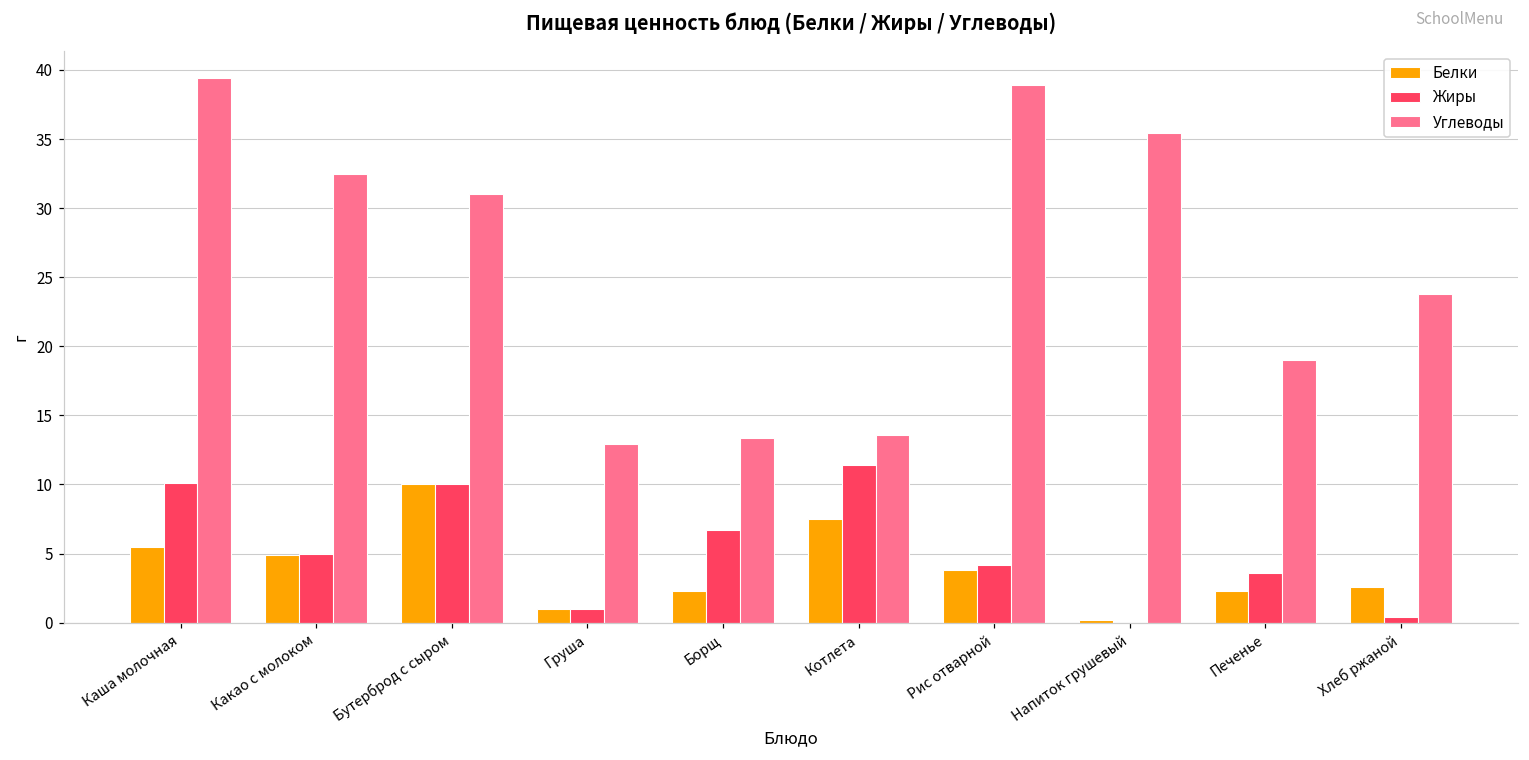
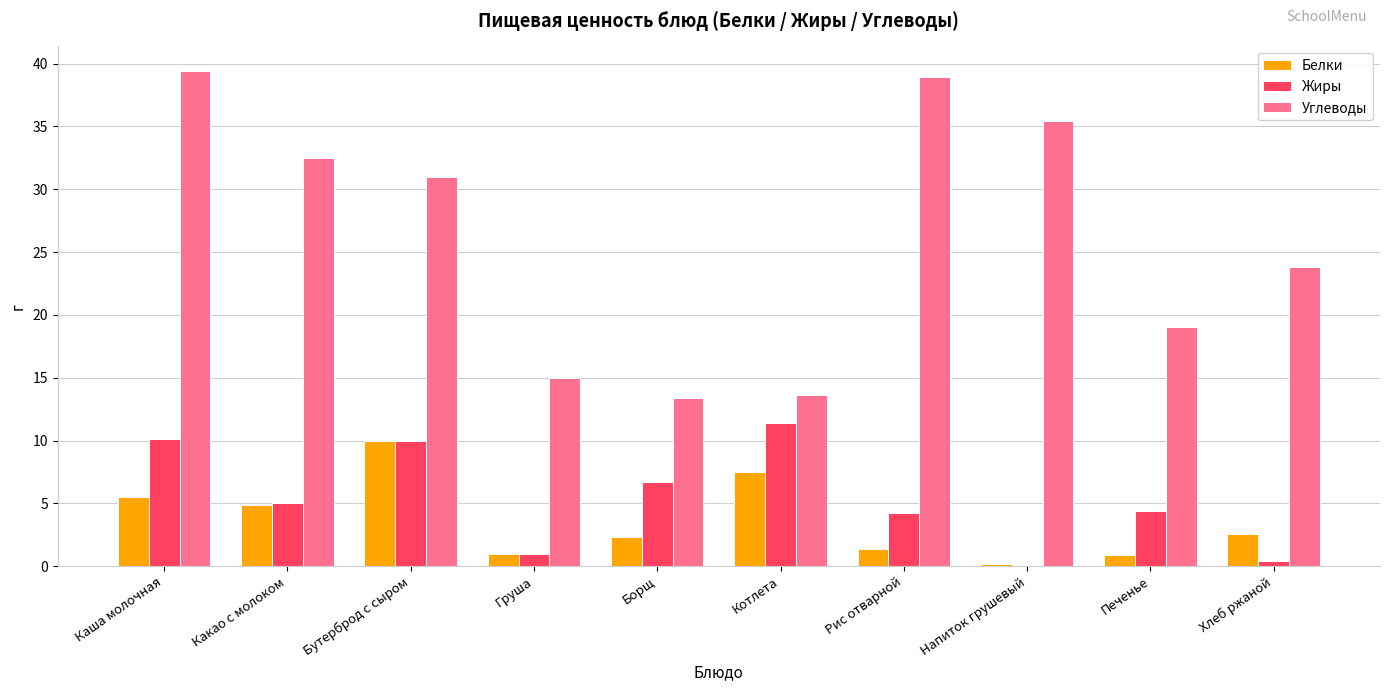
Углеводы, Груша: 12.9 -> 15.0
Белки, Рис отварной: 3.8 -> 1.4
Белки, Печенье: 2.3 -> 0.9
Жиры, Печенье: 3.6 -> 4.4
